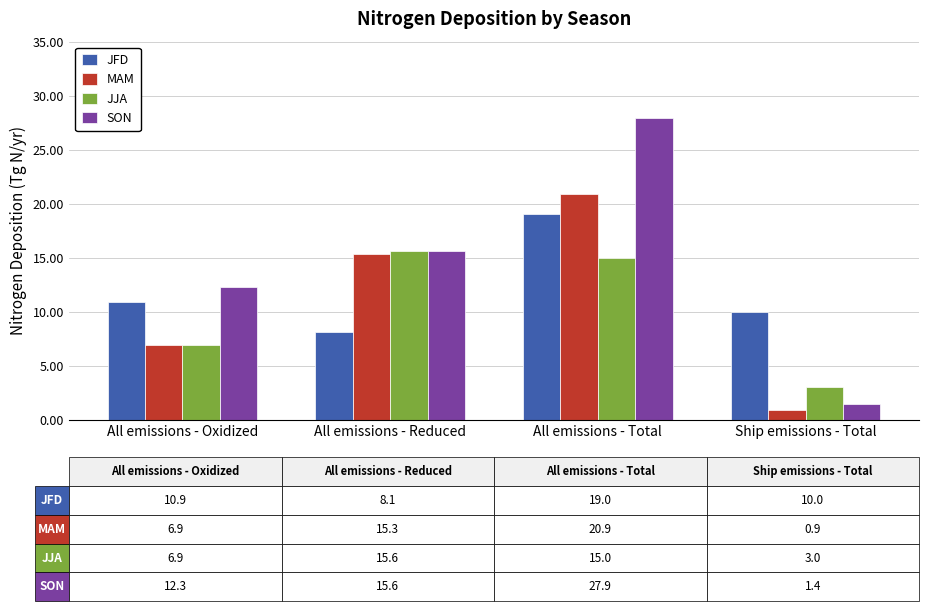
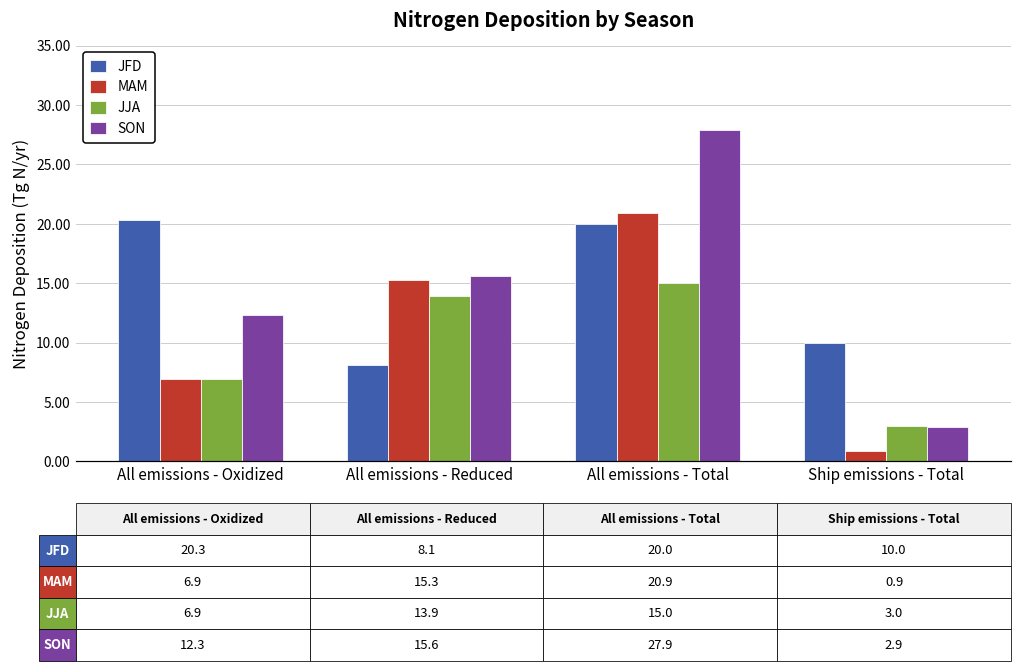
JFD, All emissions - Oxidized: 10.9 -> 20.3
JJA, All emissions - Reduced: 15.6 -> 13.9
JFD, All emissions - Total: 19.0 -> 20.0
SON, Ship emissions - Total: 1.4 -> 2.9
